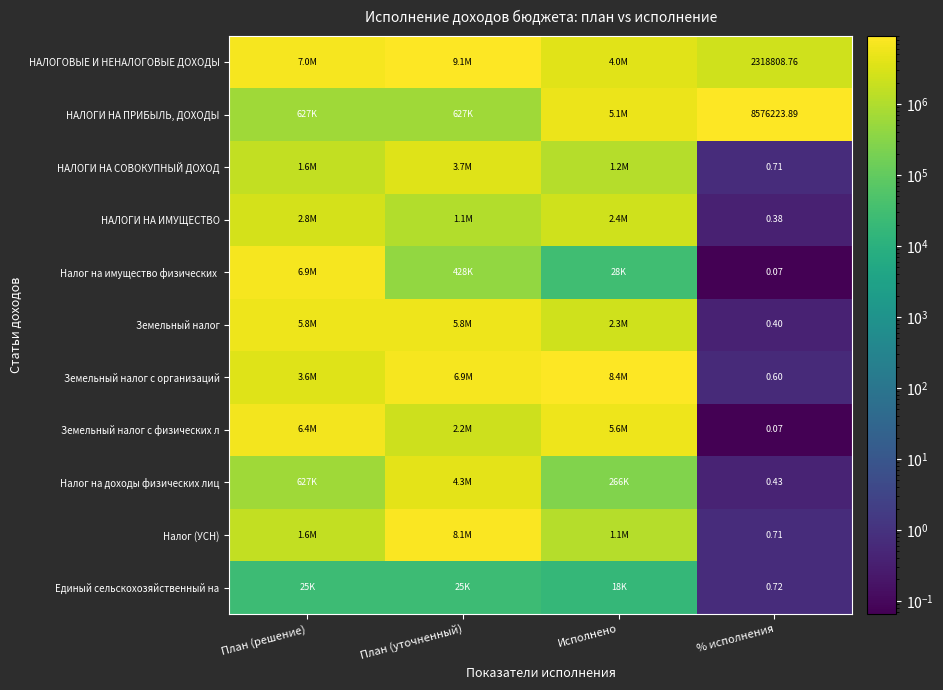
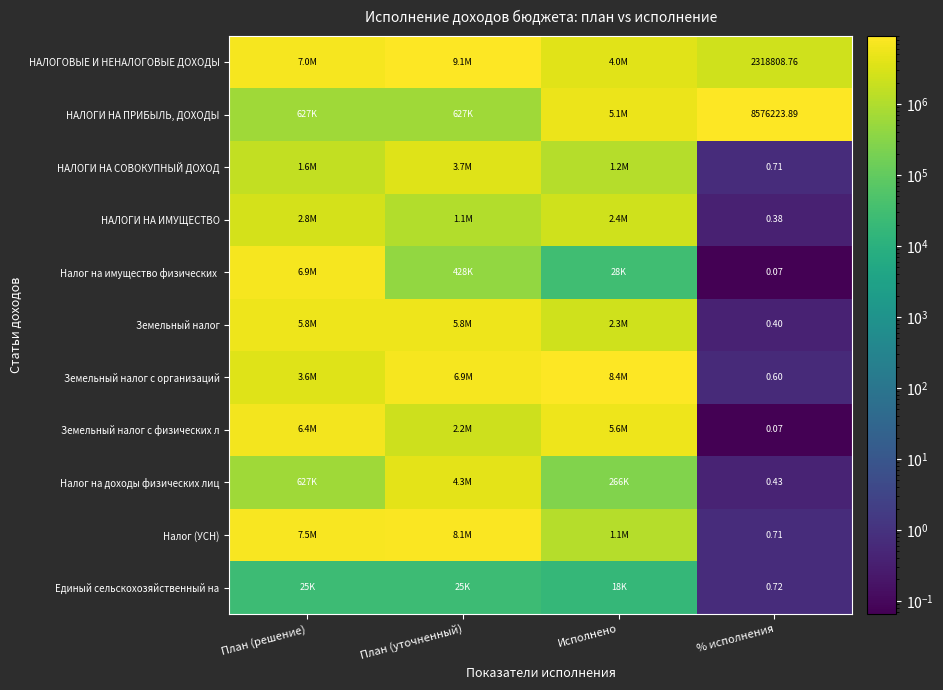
Налог (УСН), План (решение): 1.6M -> 7.5M
